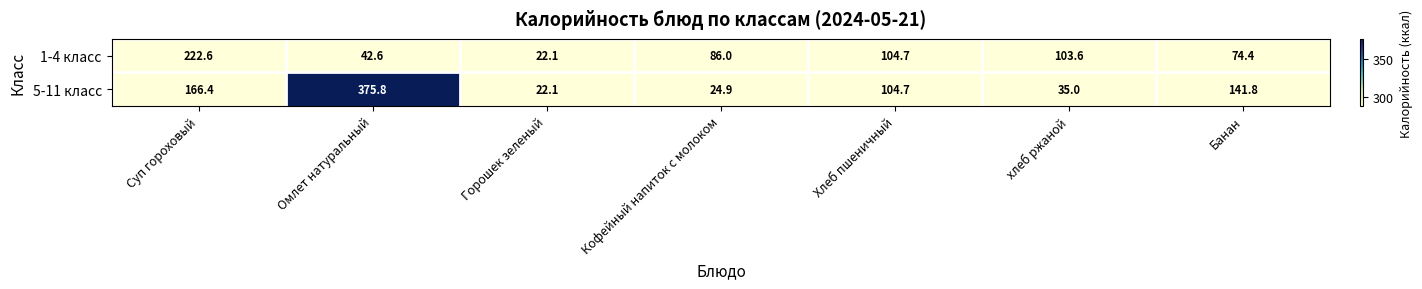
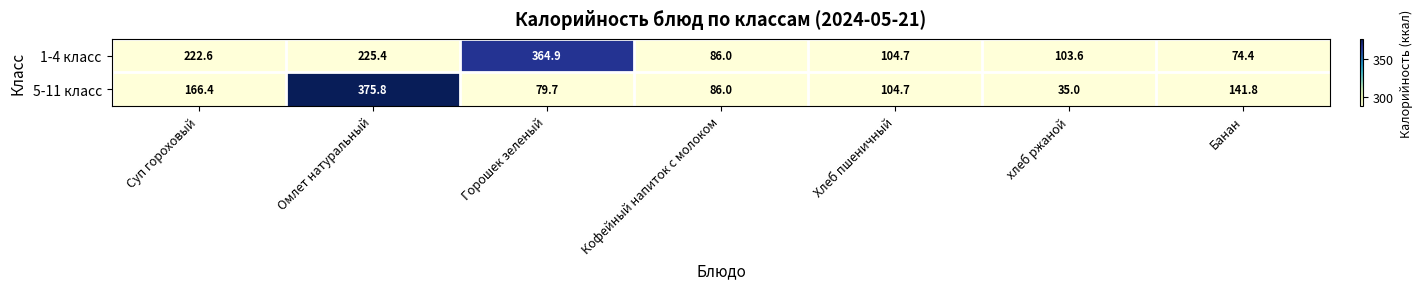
1-4 класс, Омлет натуральный: 42.6 -> 225.4
1-4 класс, Горошек зеленый: 22.1 -> 364.9
5-11 класс, Горошек зеленый: 22.1 -> 79.7
5-11 класс, Кофейный напиток с молоком: 24.9 -> 86.0
